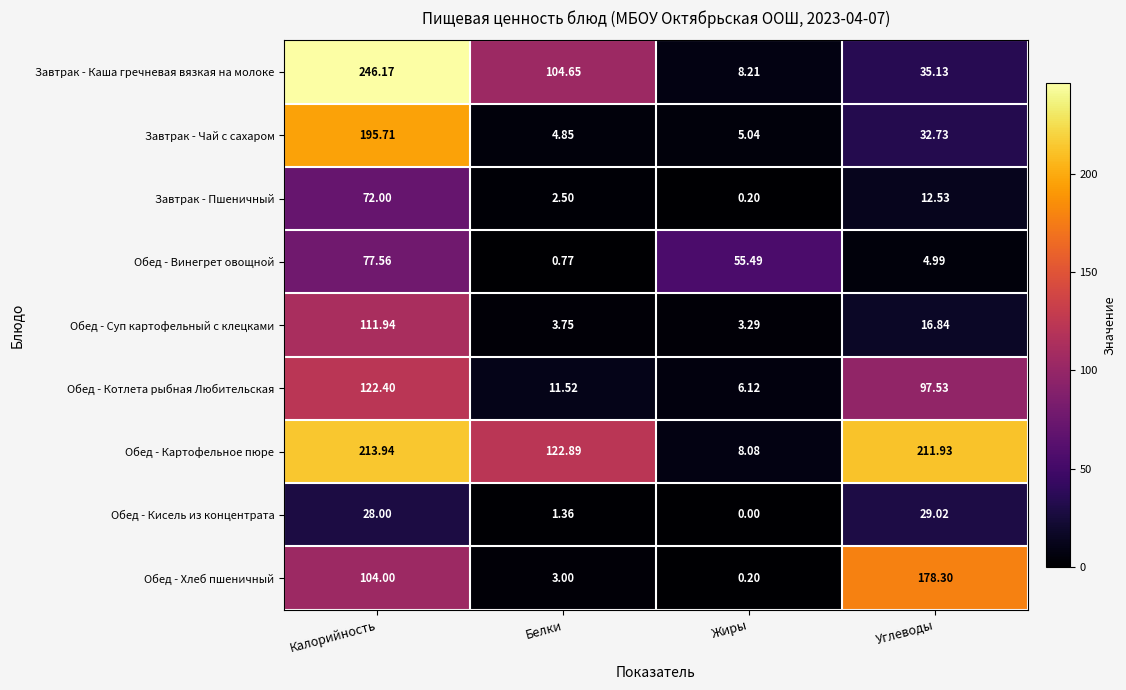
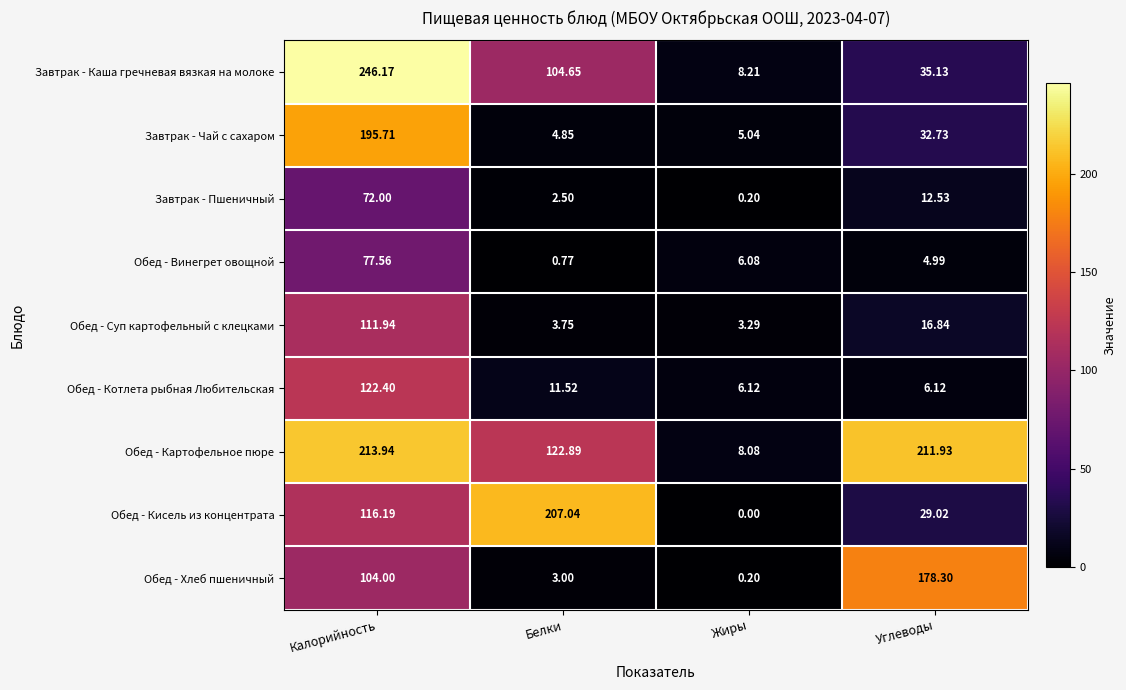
Обед - Винегрет овощной, Жиры: 55.49 -> 6.08
Обед - Котлета рыбная Любительская, Углеводы: 97.53 -> 6.12
Обед - Кисель из концентрата, Калорийность: 28.00 -> 116.19
Обед - Кисель из концентрата, Белки: 1.36 -> 207.04
